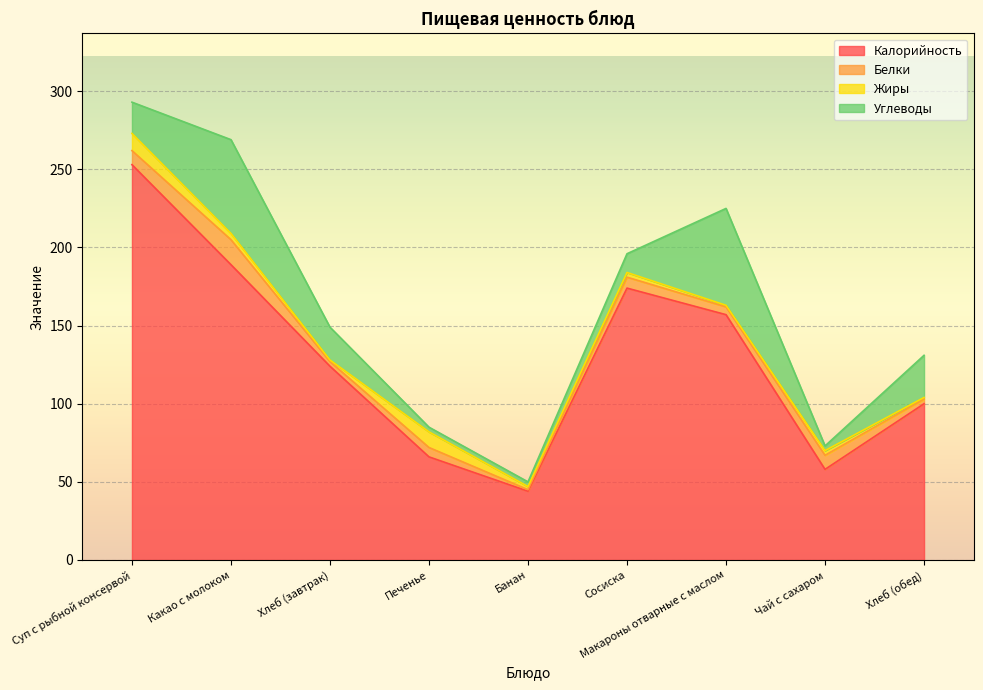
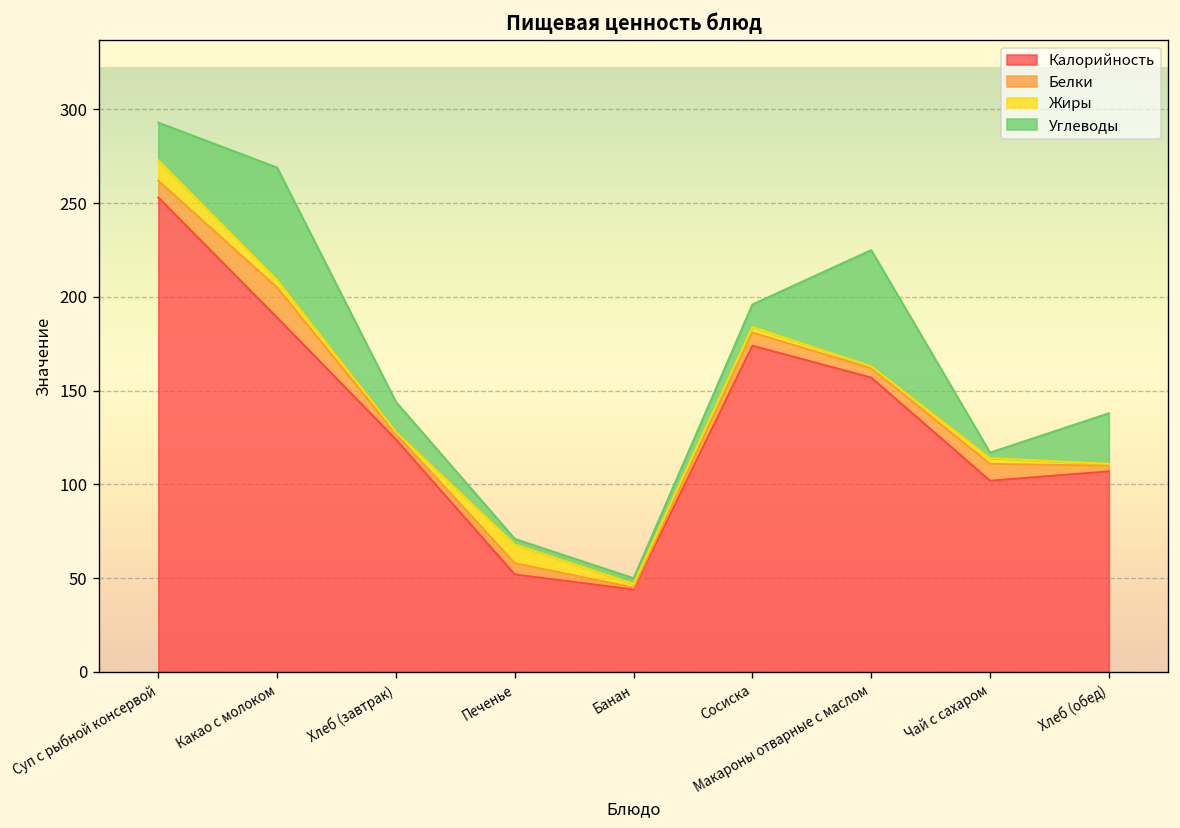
Углеводы, Хлеб (завтрак): 21 -> 16
Калорийность, Печенье: 66 -> 52
Калорийность, Чай с сахаром: 58 -> 102
Калорийность, Хлеб (обед): 100 -> 107
